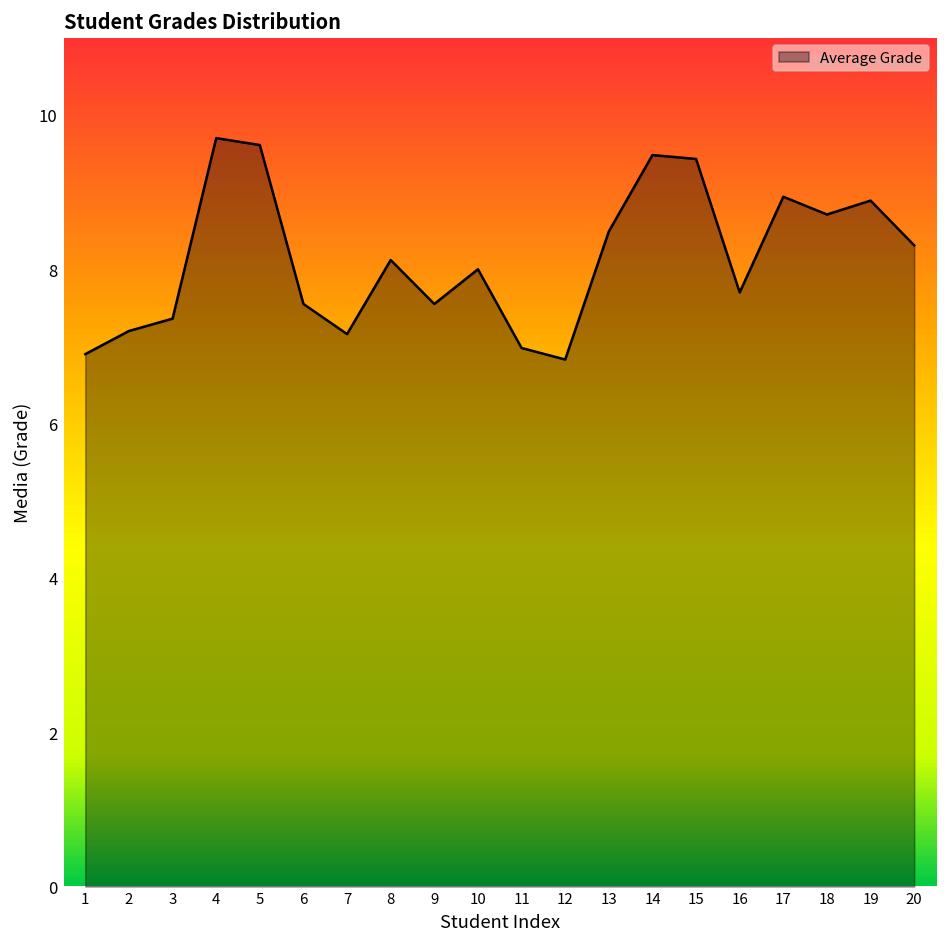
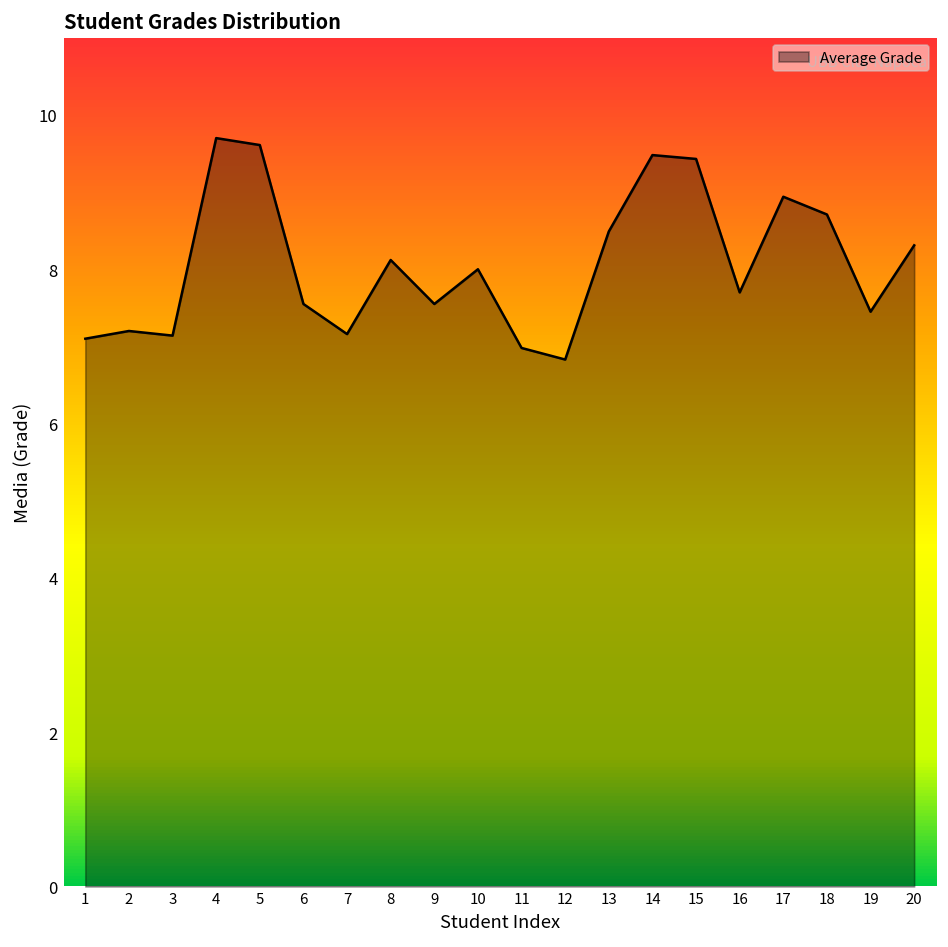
1: 6.9 -> 7.1
3: 7.4 -> 7.1
19: 8.9 -> 7.5
